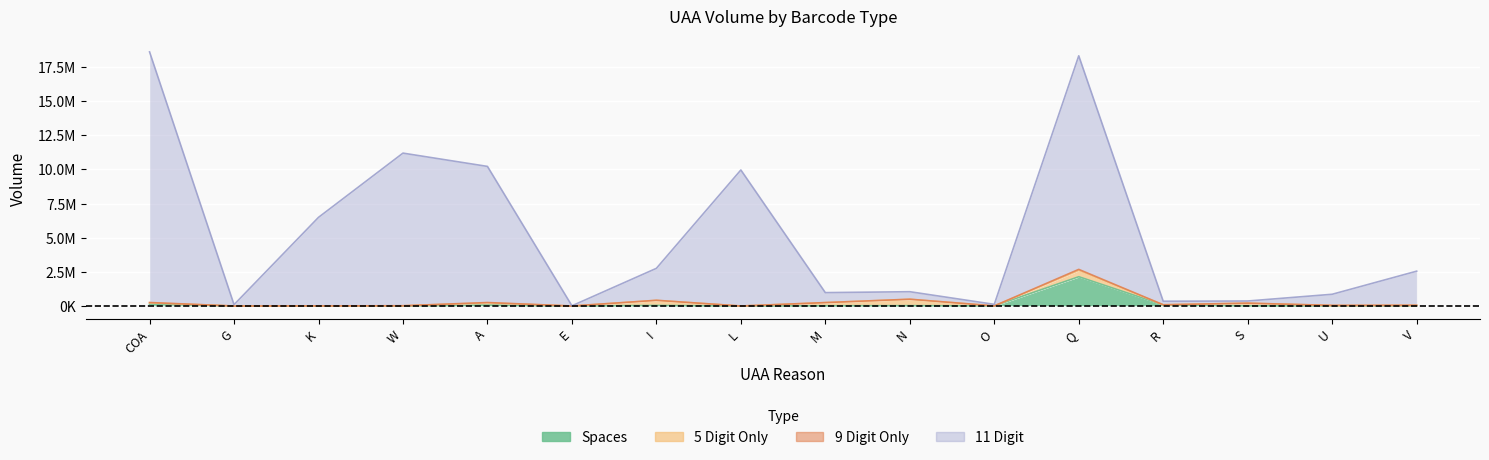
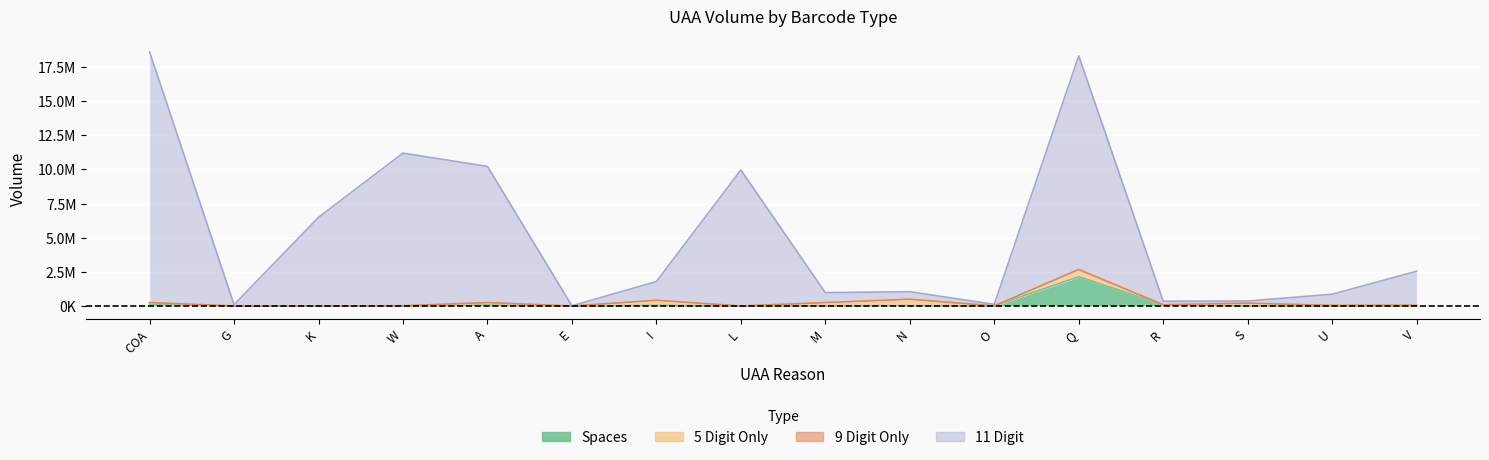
11 Digit, I: 2300000 -> 1400000
